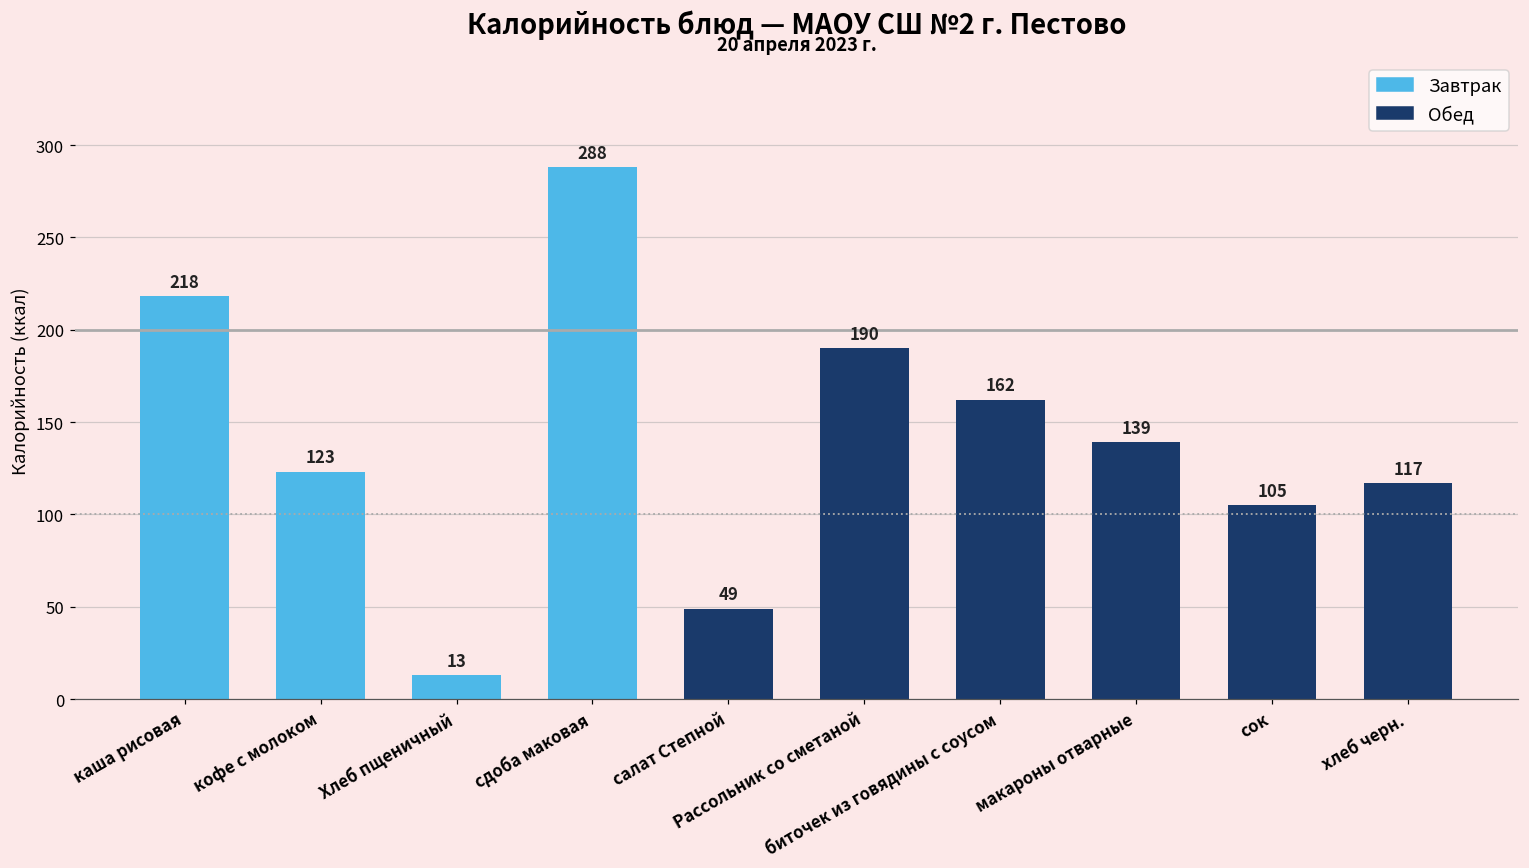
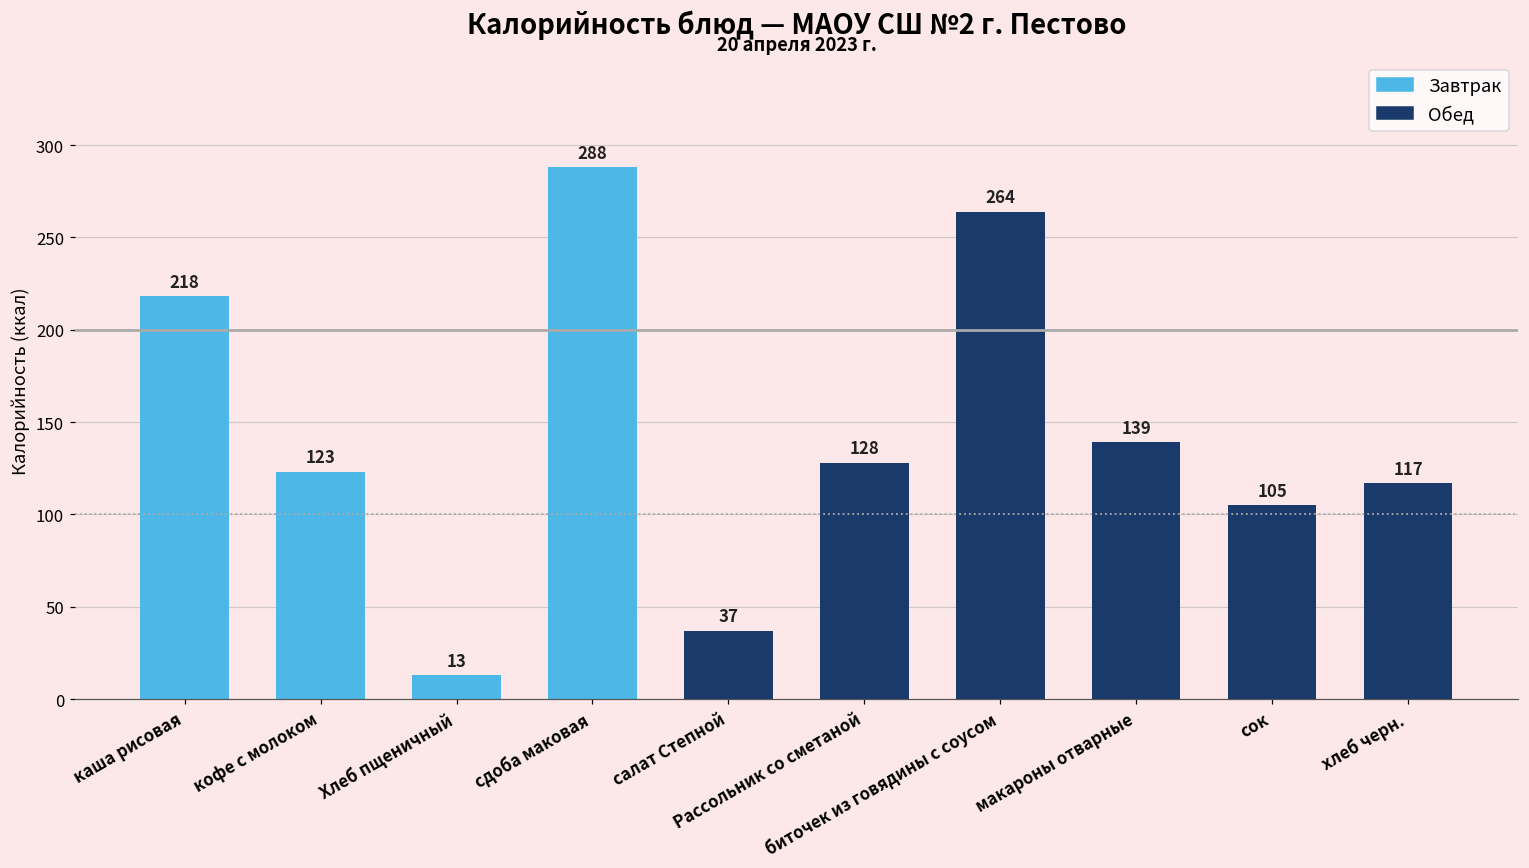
салат Степной: 49 -> 37
Рассольник со сметаной: 190 -> 128
биточек из говядины с соусом: 162 -> 264
